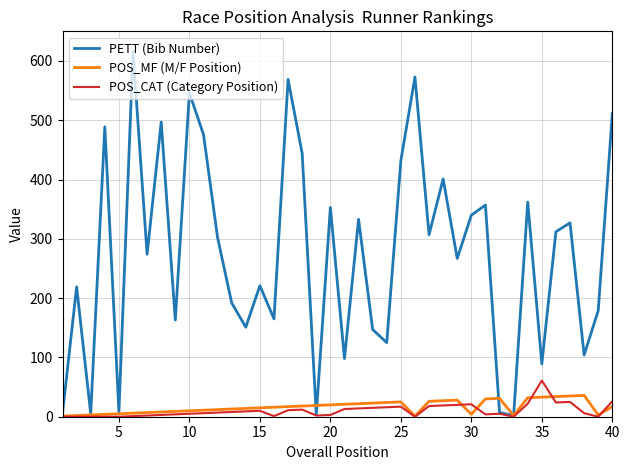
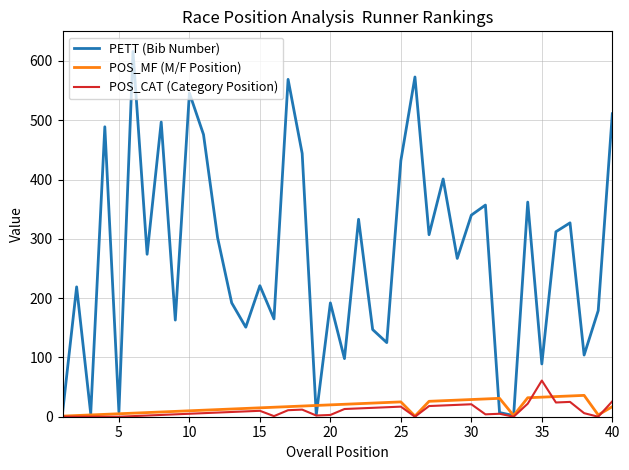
PETT (Bib Number), 20: 350 -> 190
POS_MF (M/F Position), 30: 0 -> 30
